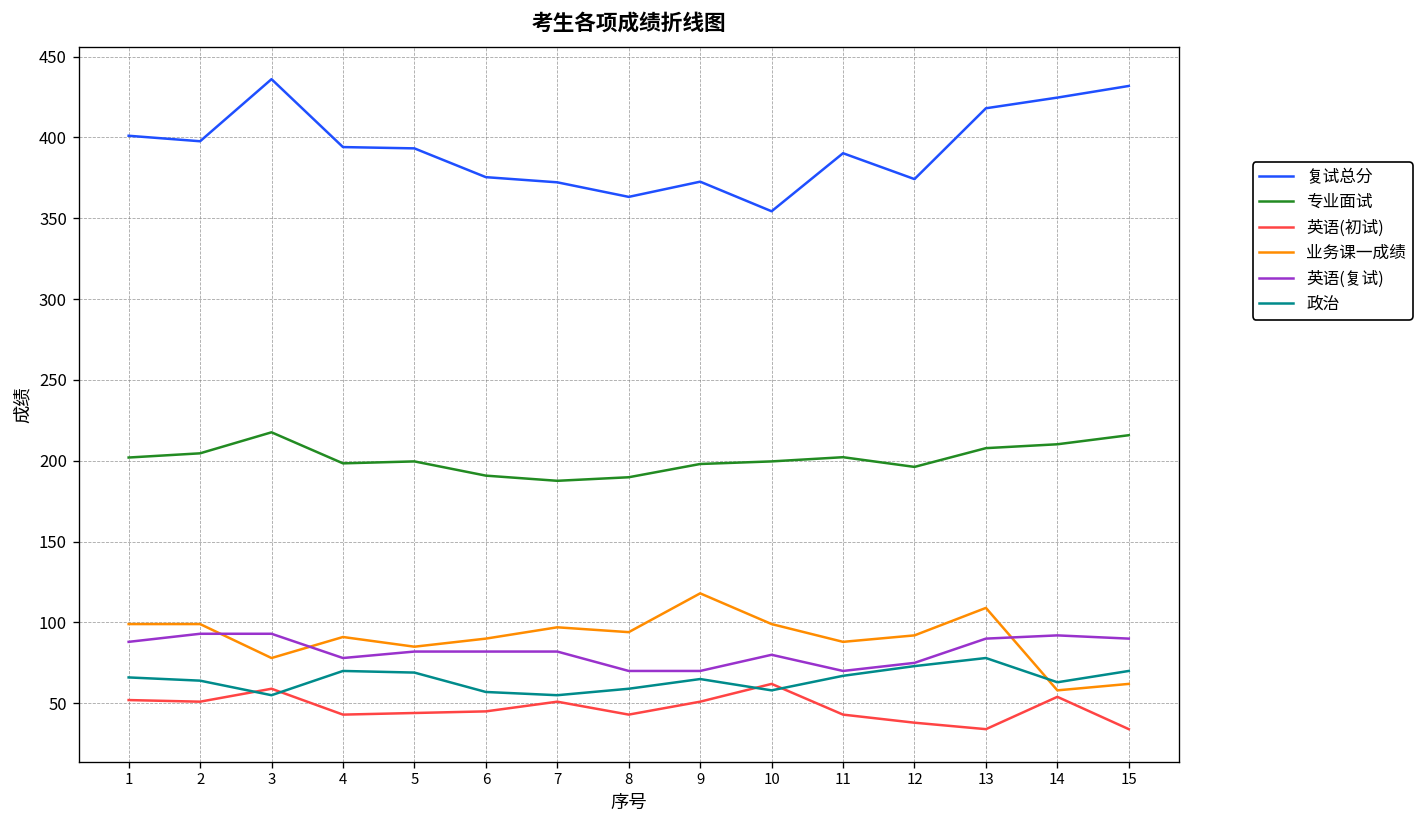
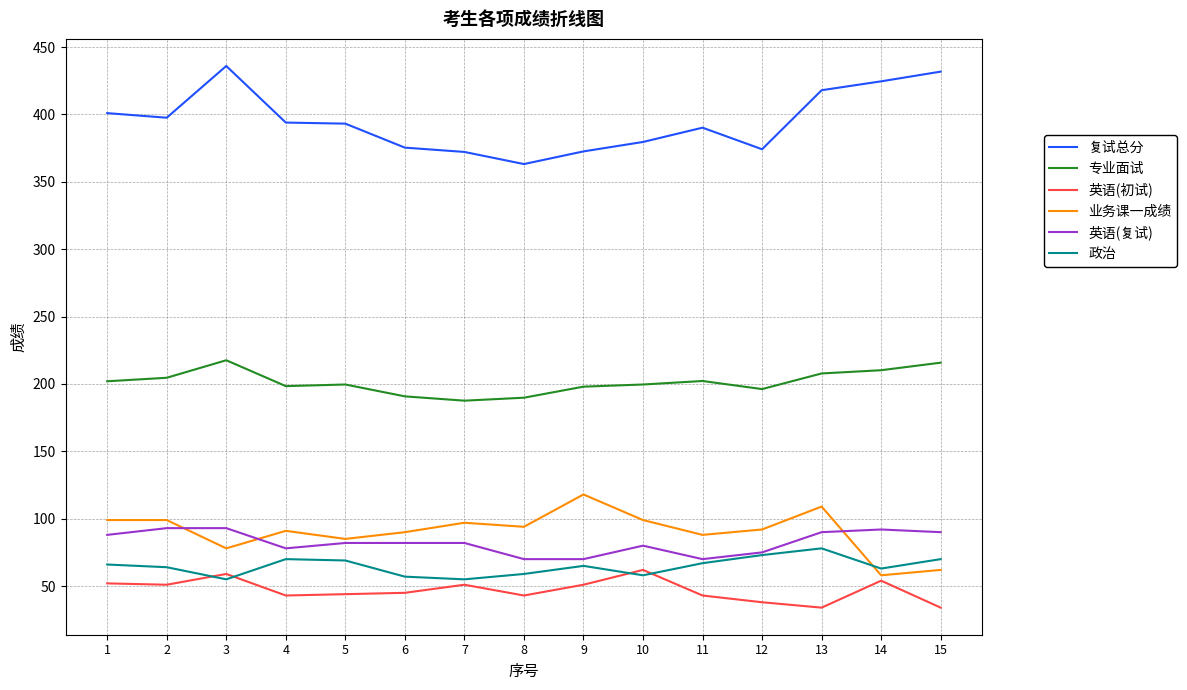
复试总分, 10: 354 -> 380
